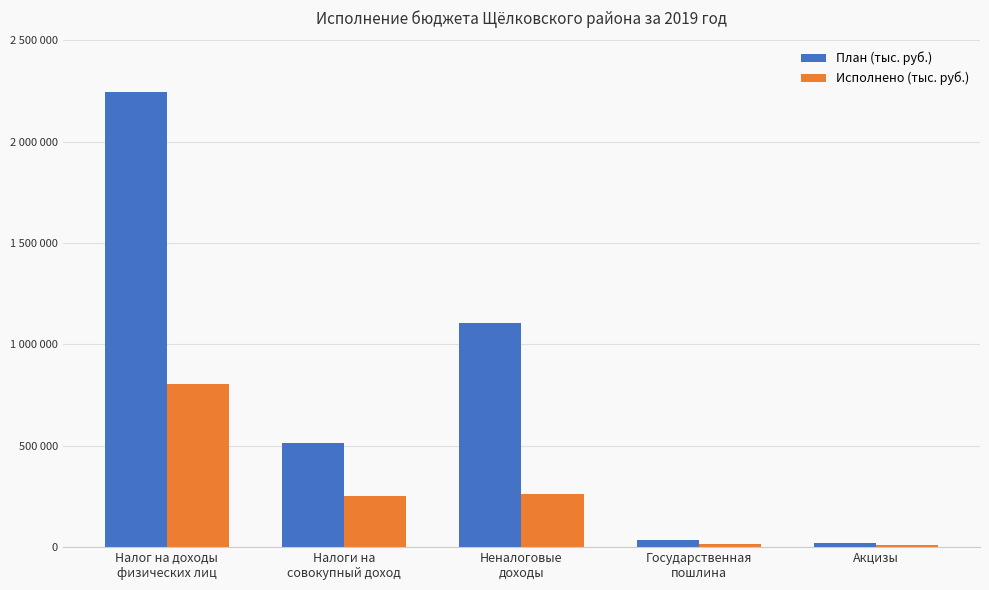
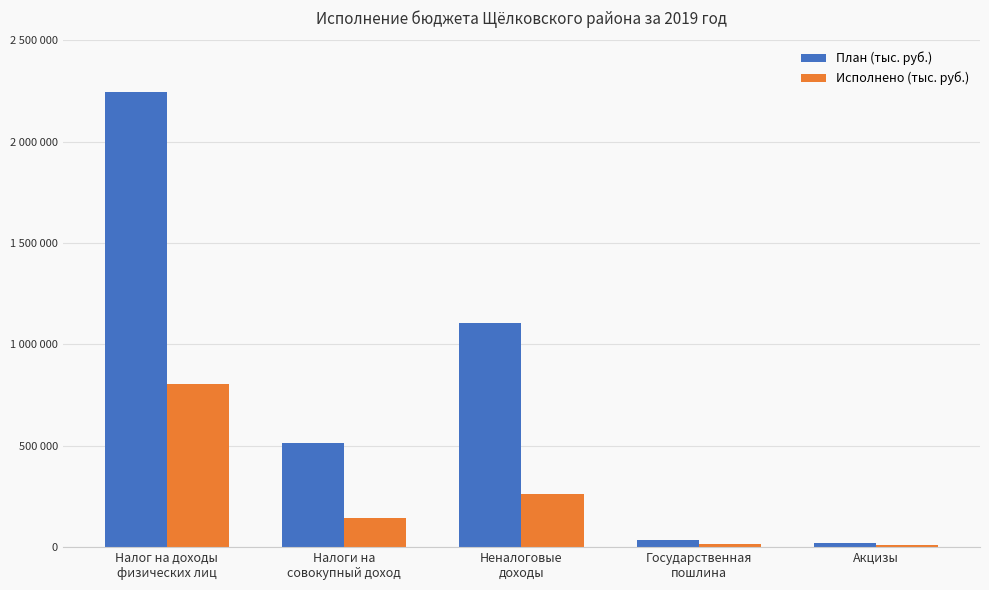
Исполнено (тыс. руб.), Налоги на совокупный доход: 250000 -> 140000
